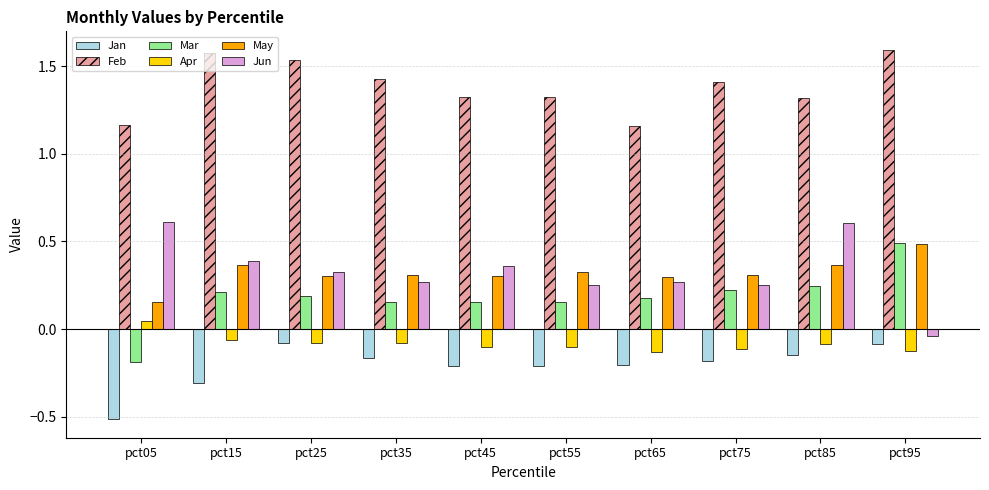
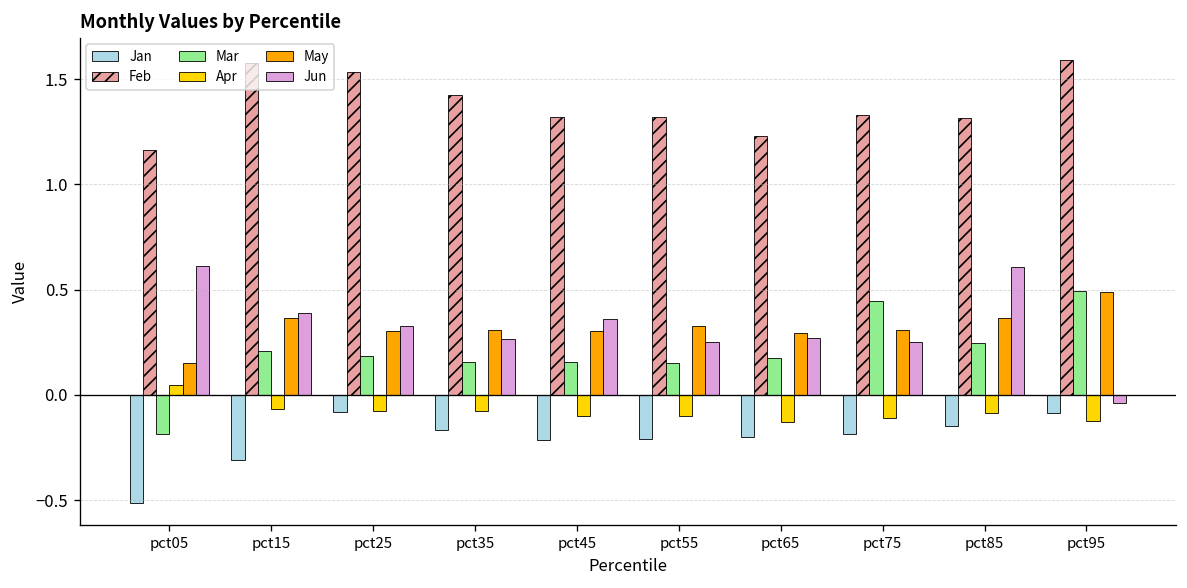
Feb, pct65: 1.16 -> 1.23
Feb, pct75: 1.41 -> 1.33
Mar, pct75: 0.22 -> 0.45
